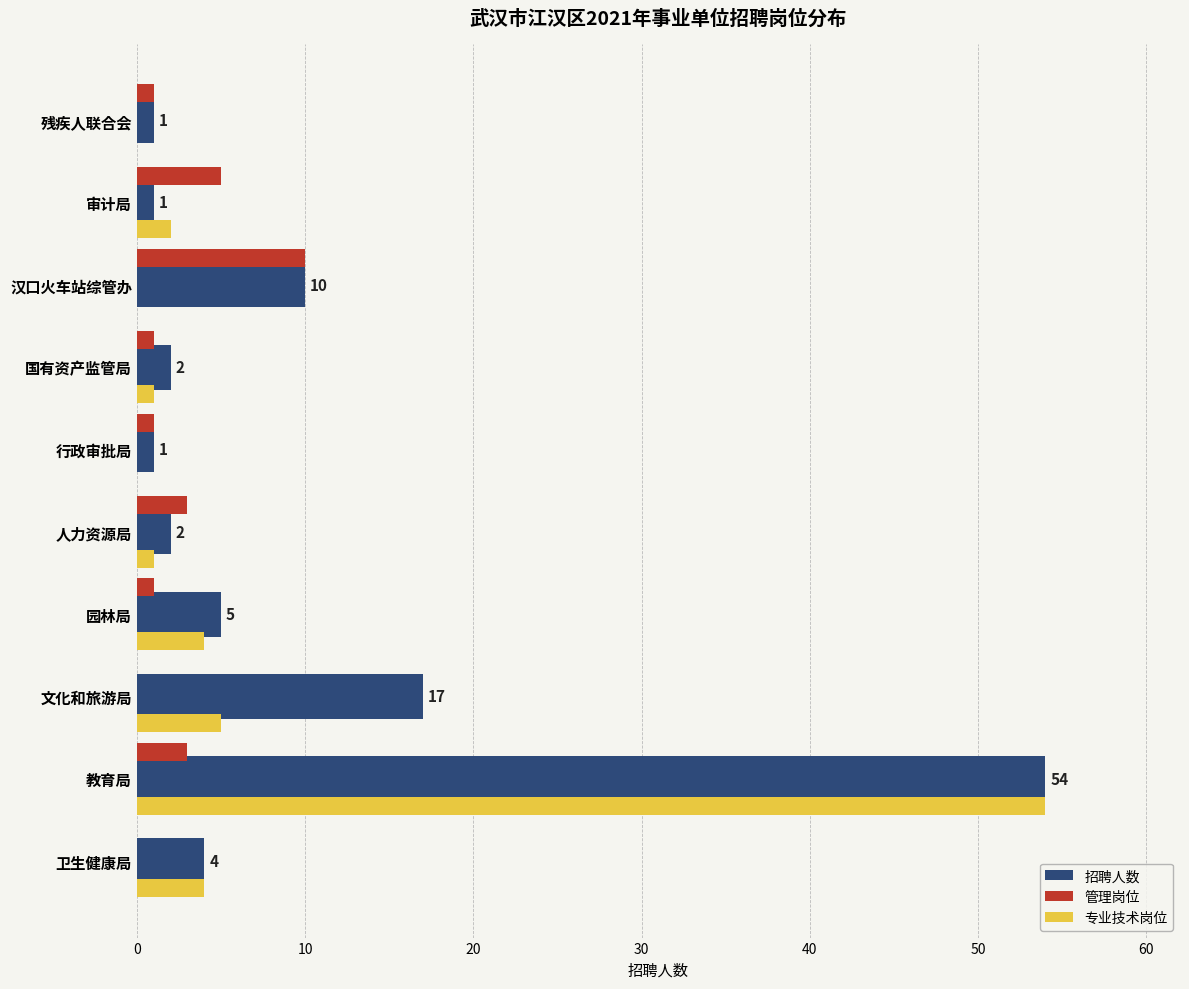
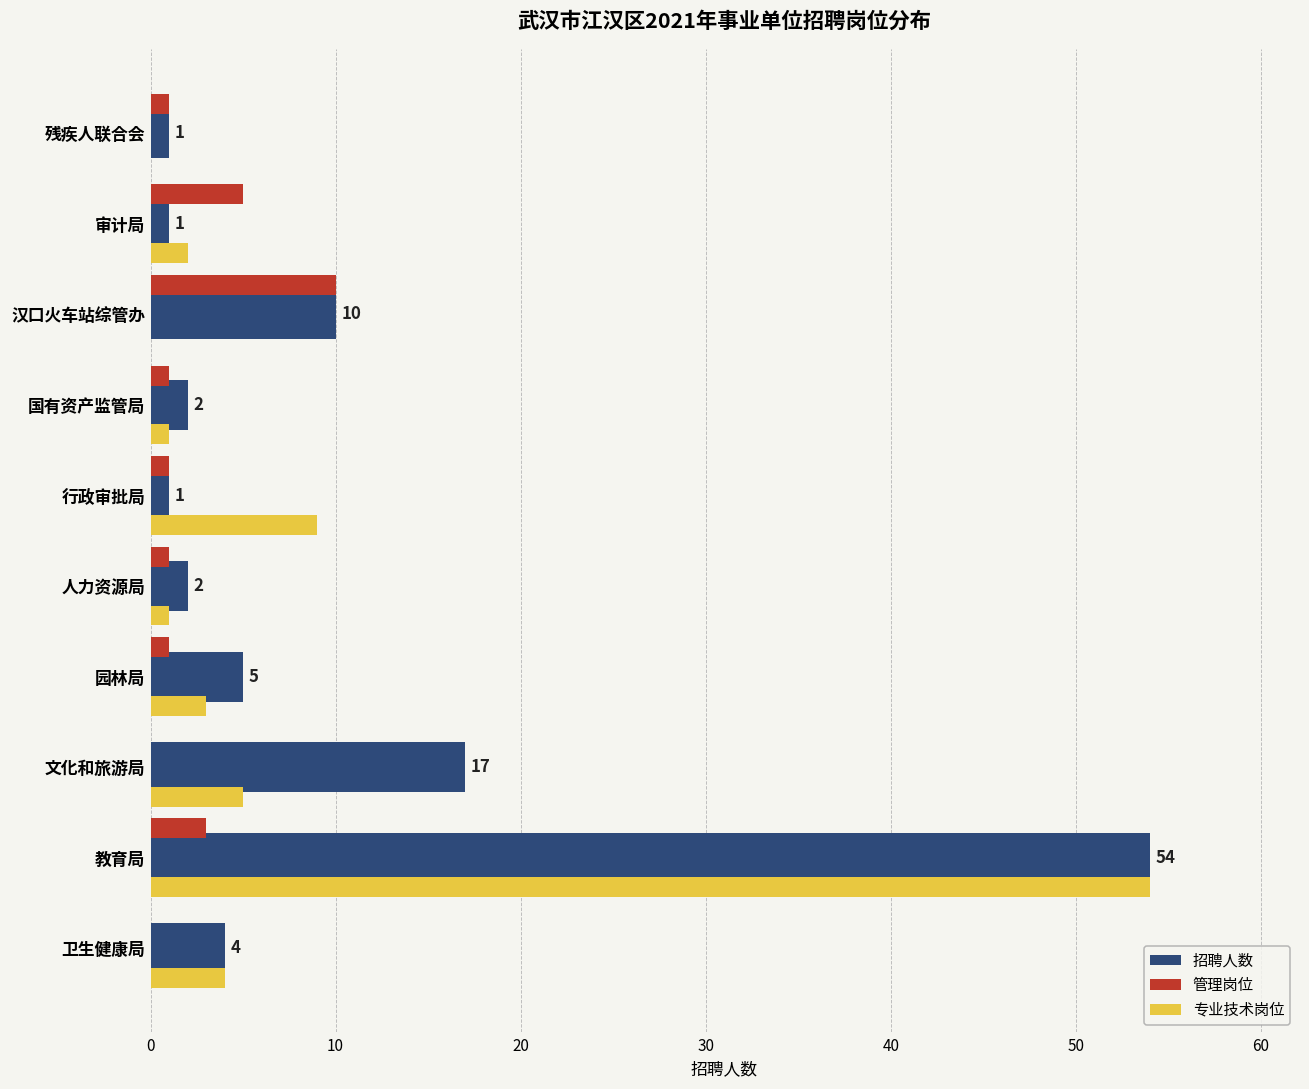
专业技术岗位, 行政审批局: 0 -> 9
管理岗位, 人力资源局: 3 -> 1
专业技术岗位, 园林局: 4 -> 3
